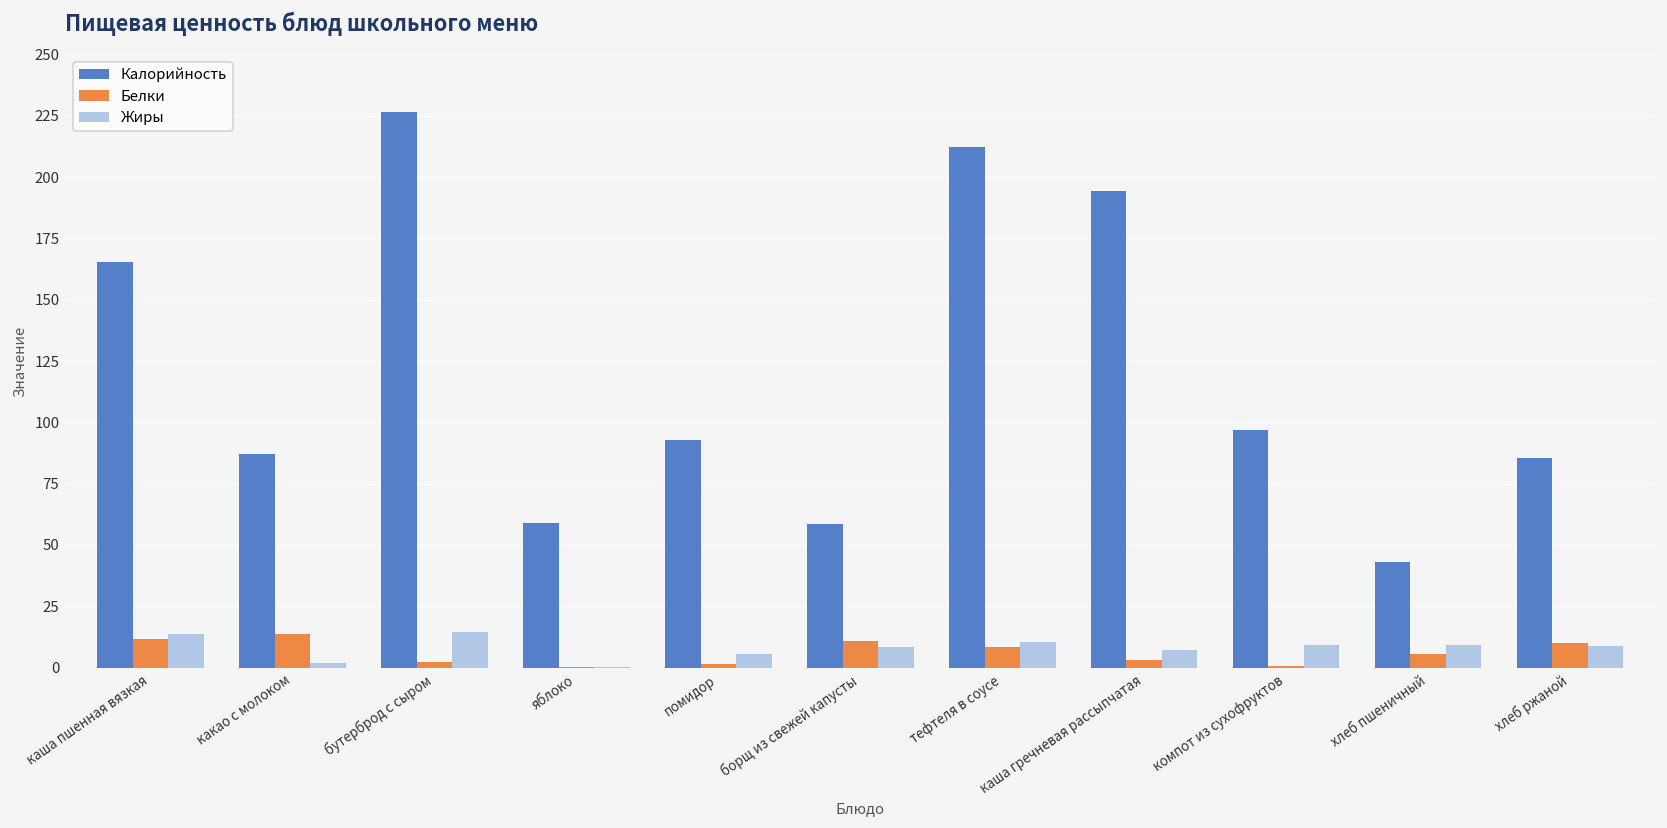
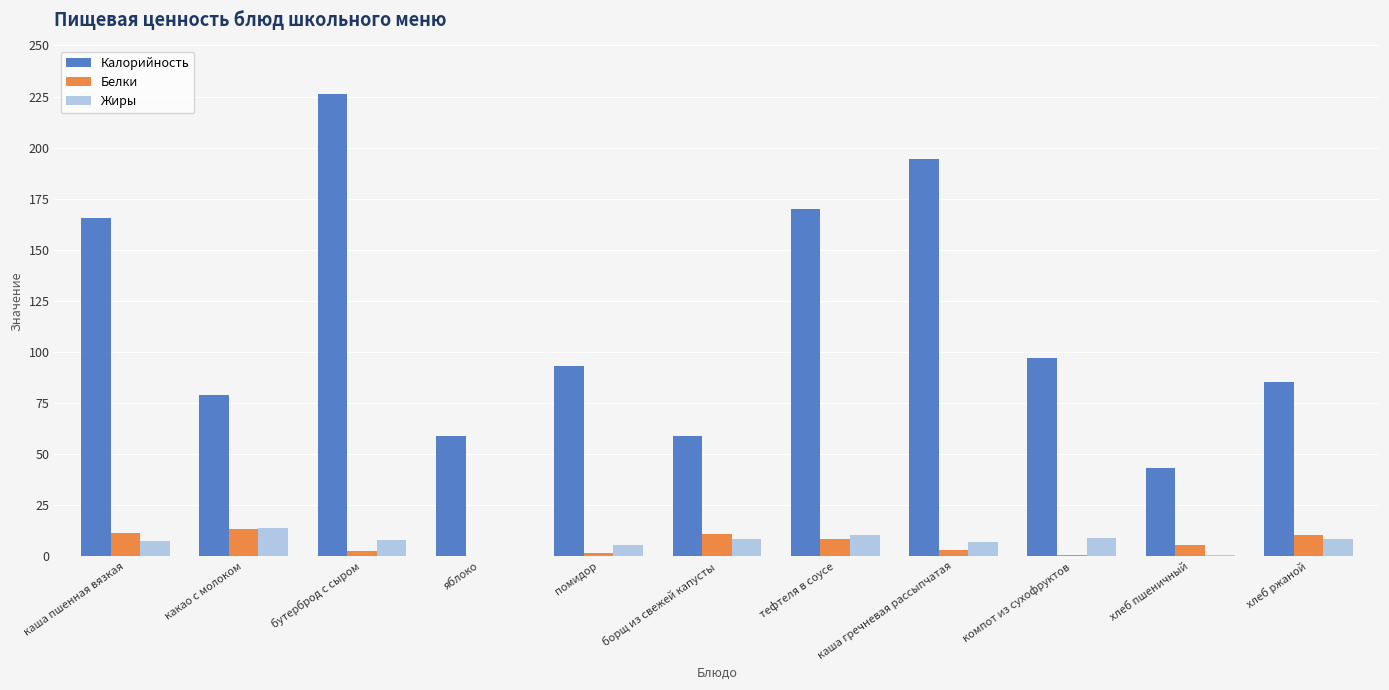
Жиры, каша пшенная вязкая: 14 -> 8
Калорийность, какао с молоком: 87 -> 79
Жиры, какао с молоком: 2 -> 14
Жиры, бутерброд с сыром: 14 -> 8
Калорийность, тефтеля в соусе: 212 -> 170
Жиры, хлеб пшеничный: 9 -> 1
